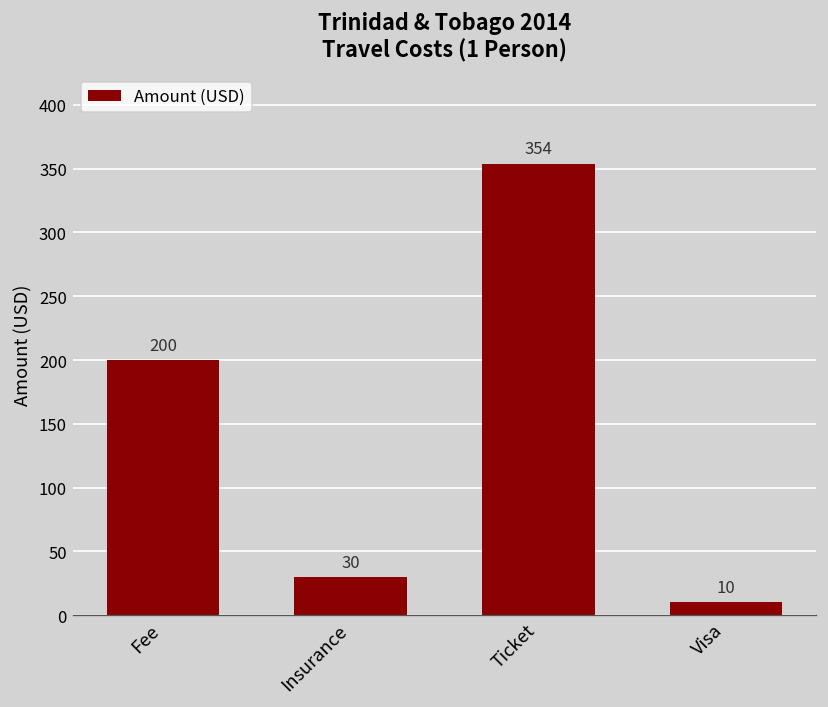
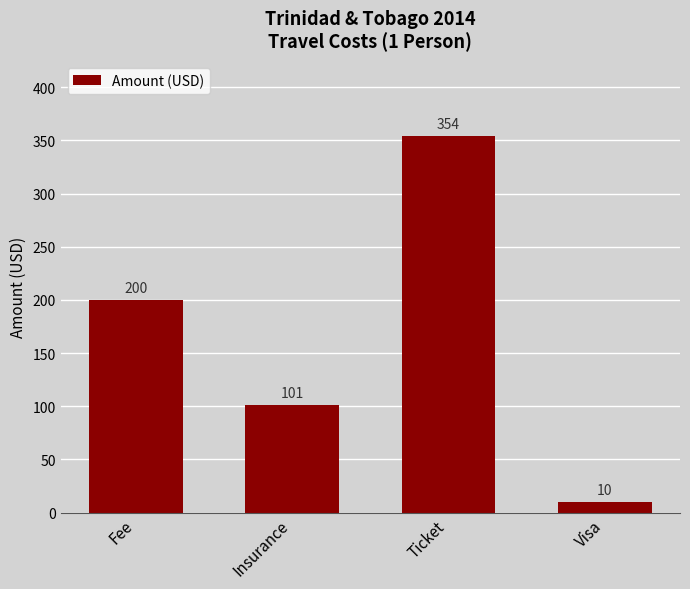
Insurance: 30 -> 101
